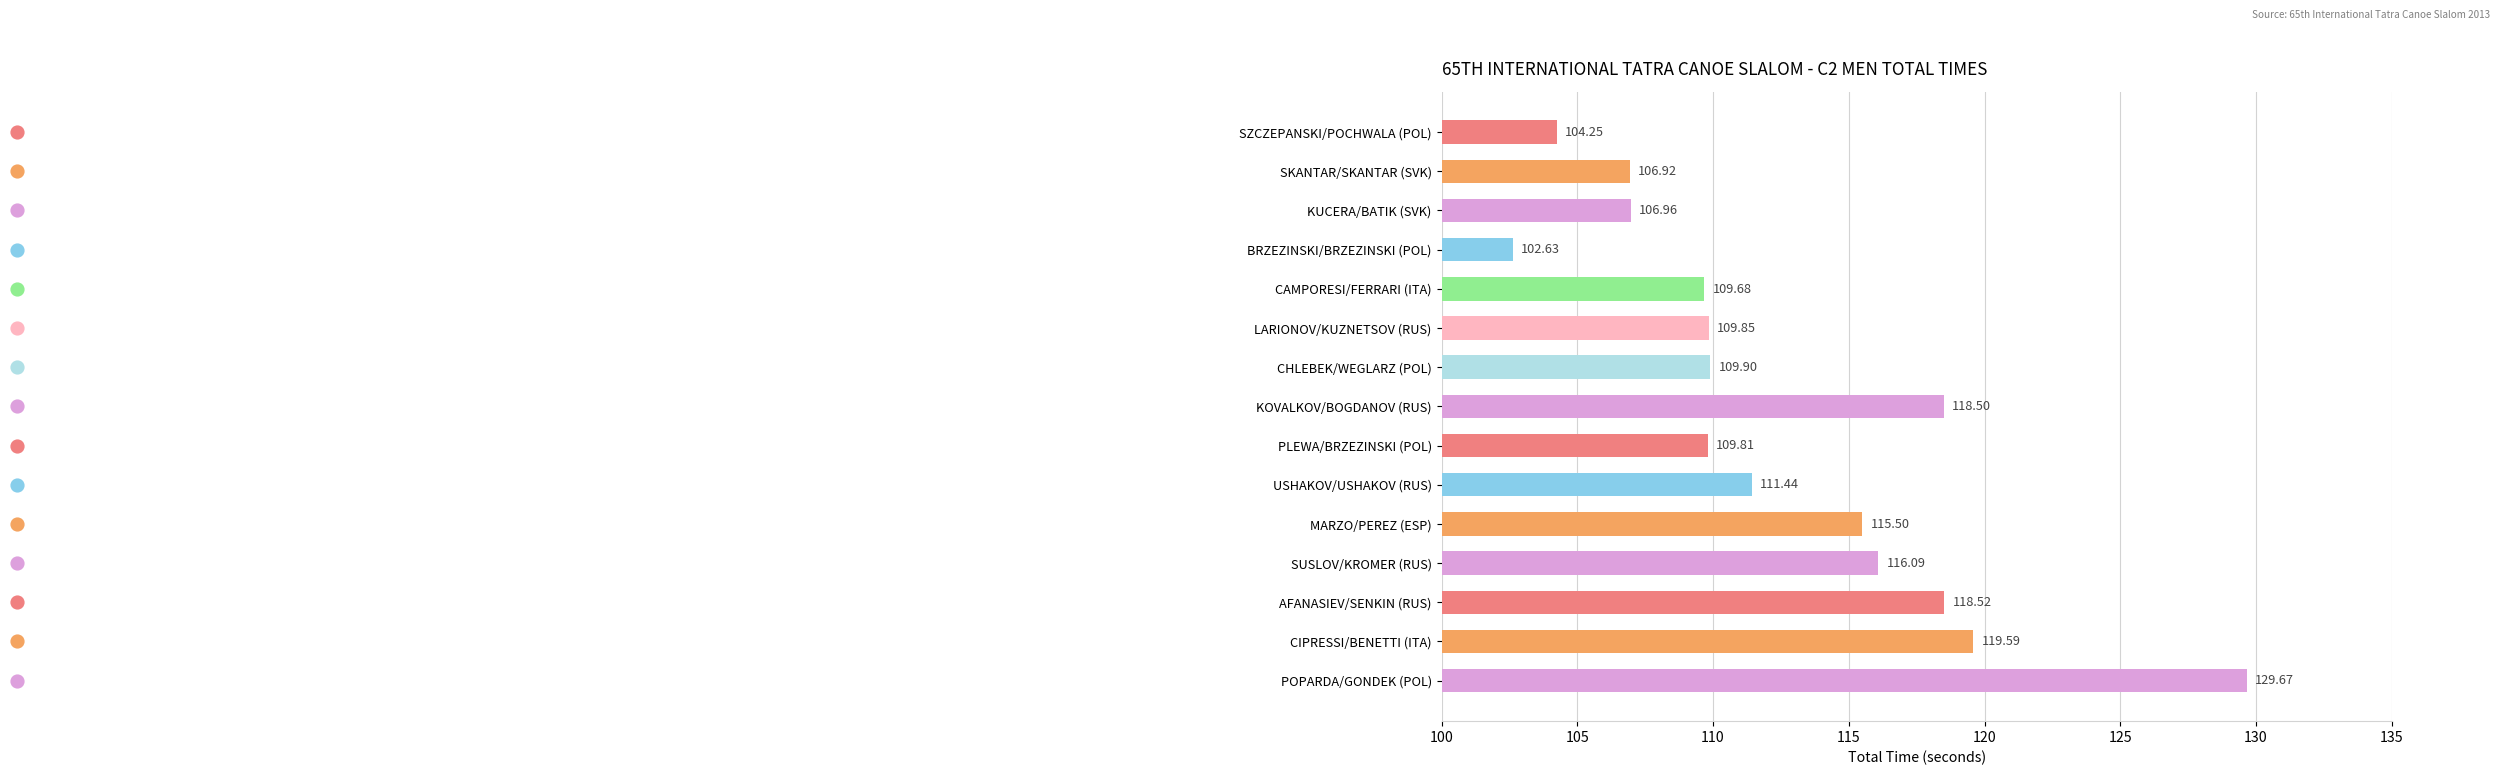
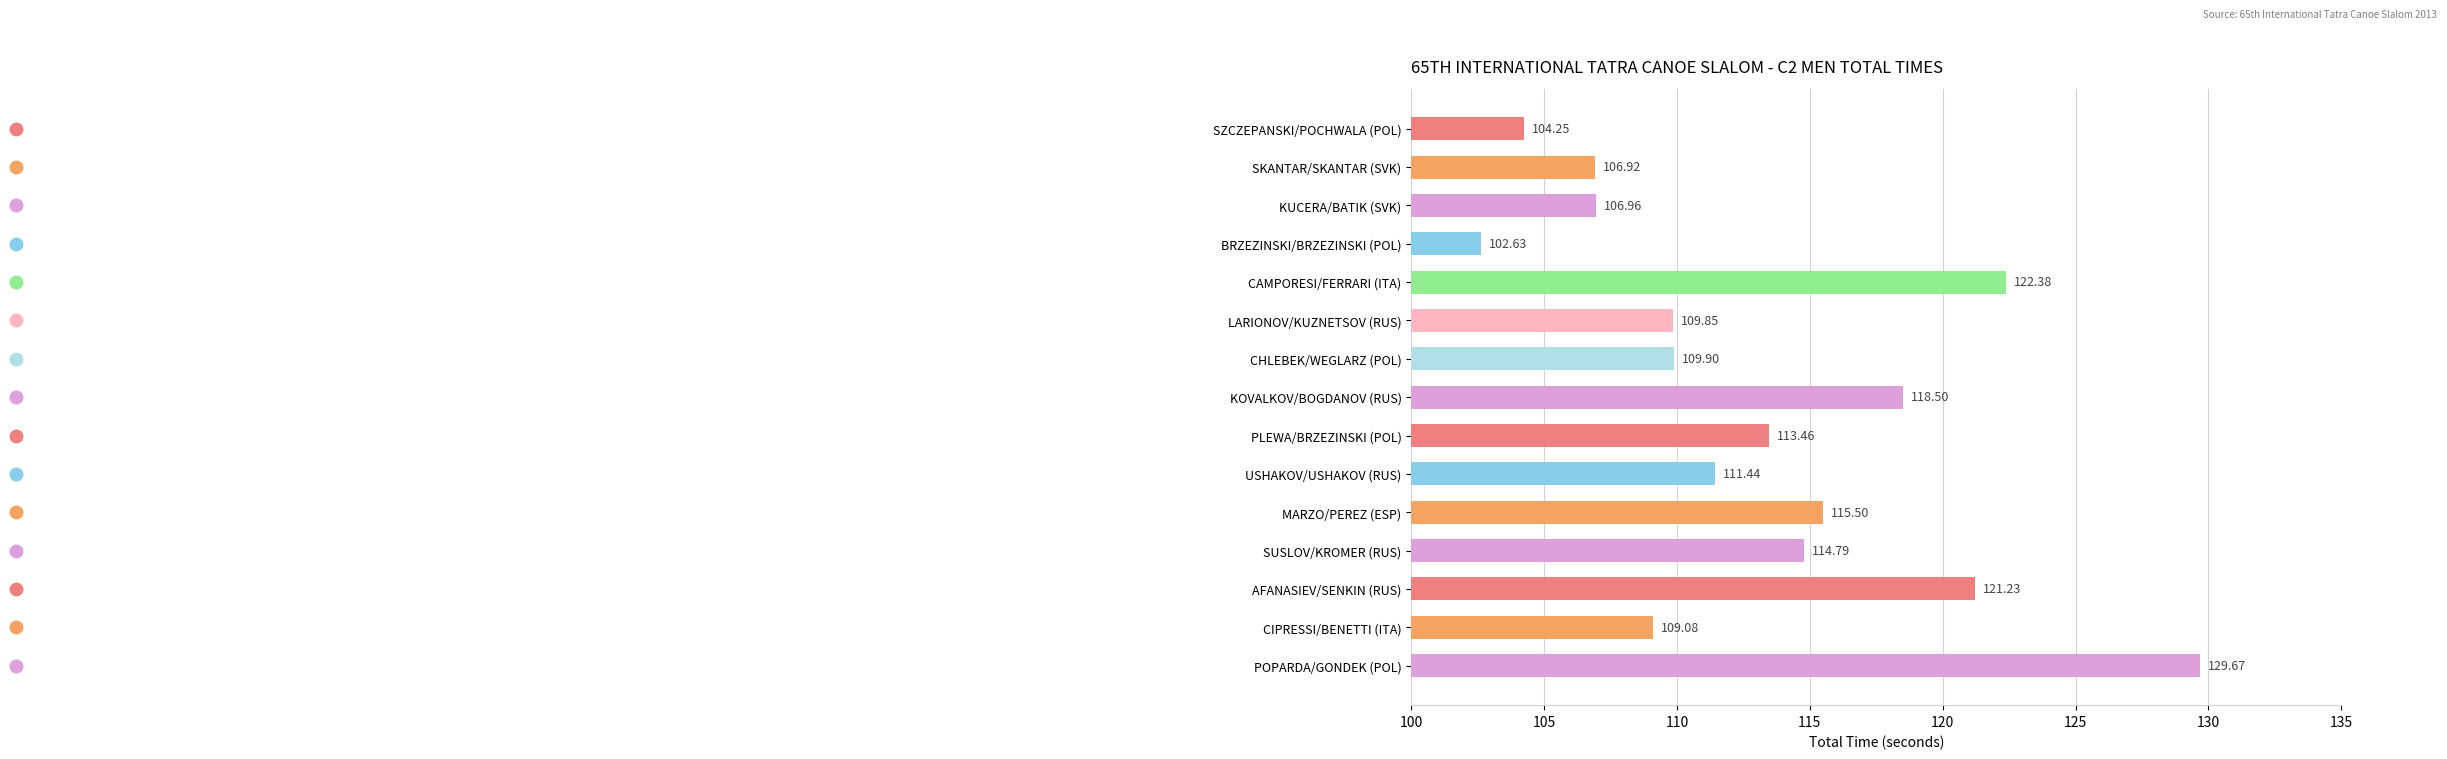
CAMPORESI/FERRARI (ITA): 109.68 -> 122.38
PLEWA/BRZEZINSKI (POL): 109.81 -> 113.46
SUSLOV/KROMER (RUS): 116.09 -> 114.79
AFANASIEV/SENKIN (RUS): 118.52 -> 121.23
CIPRESSI/BENETTI (ITA): 119.59 -> 109.08
